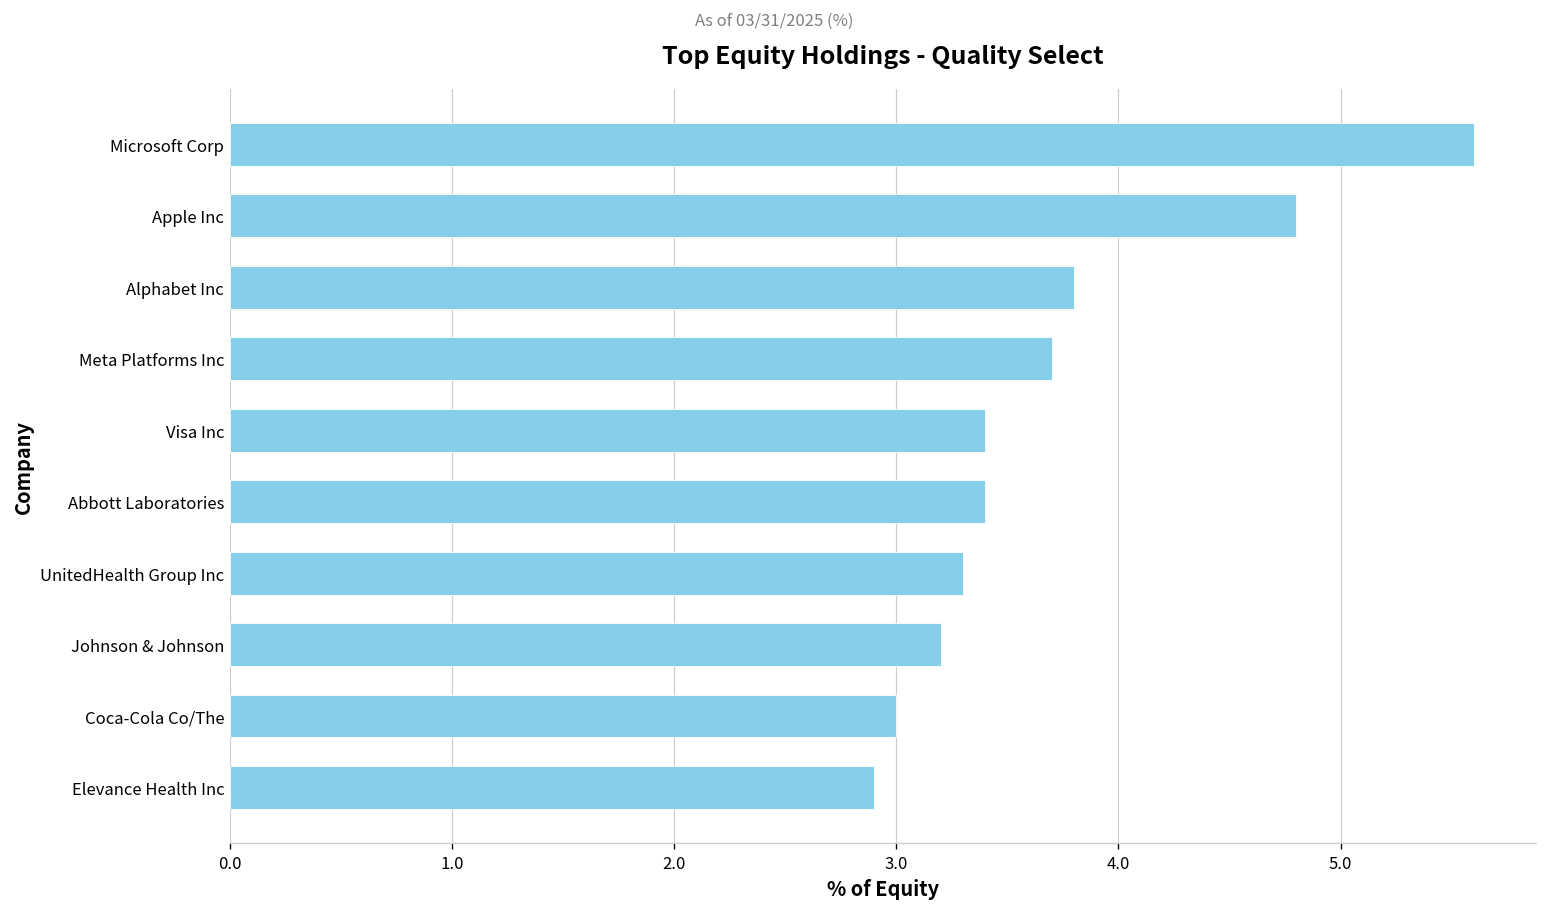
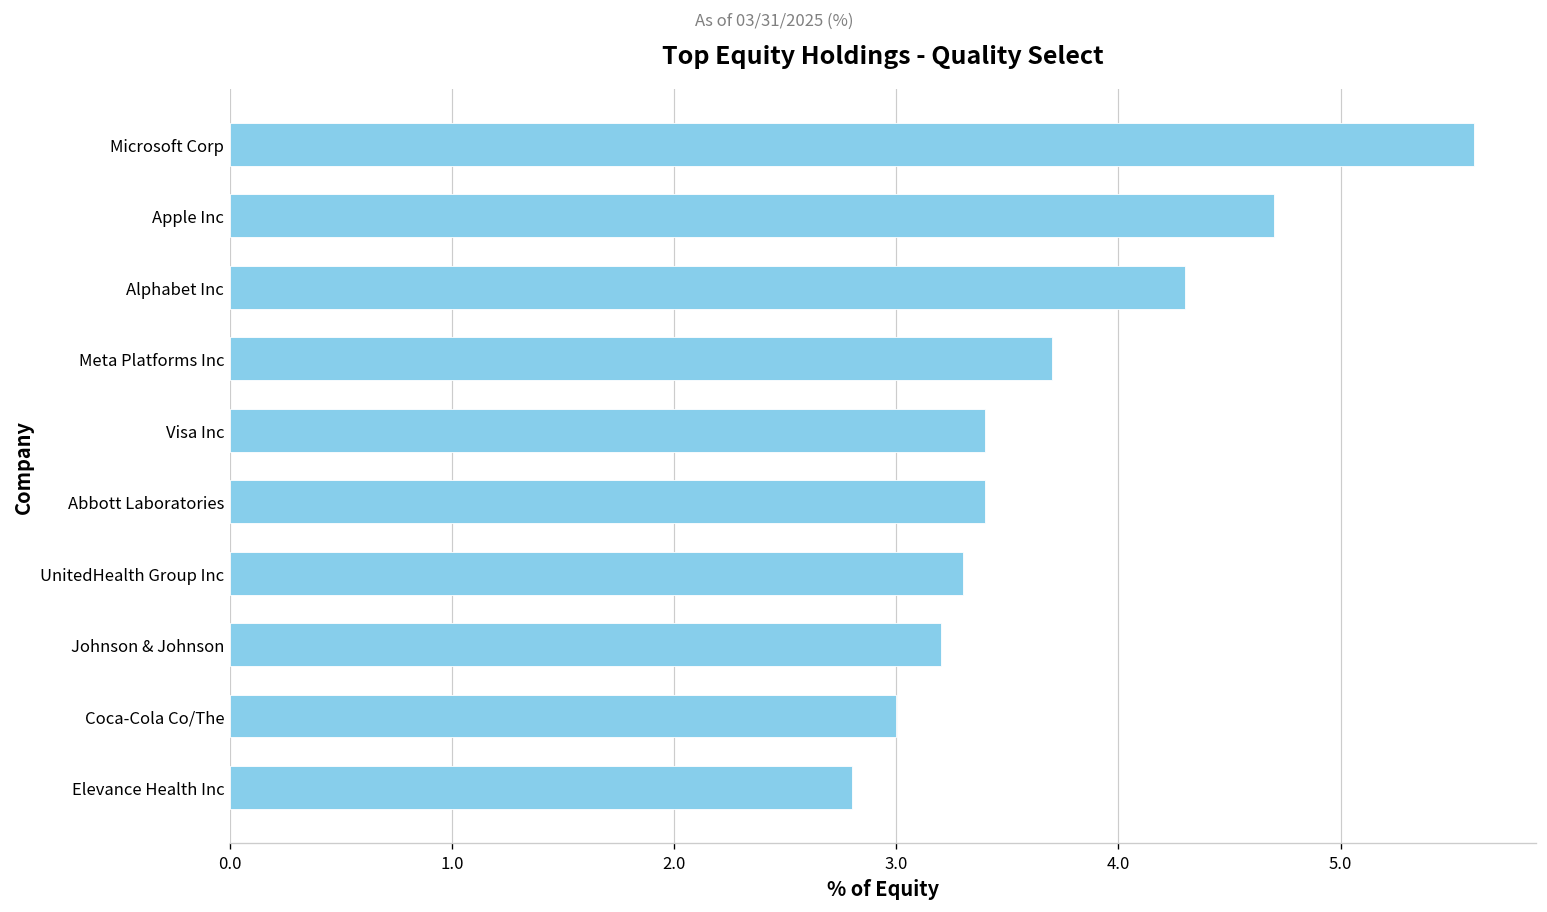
Apple Inc: 4.8 -> 4.7
Alphabet Inc: 3.8 -> 4.3
Elevance Health Inc: 2.9 -> 2.8
